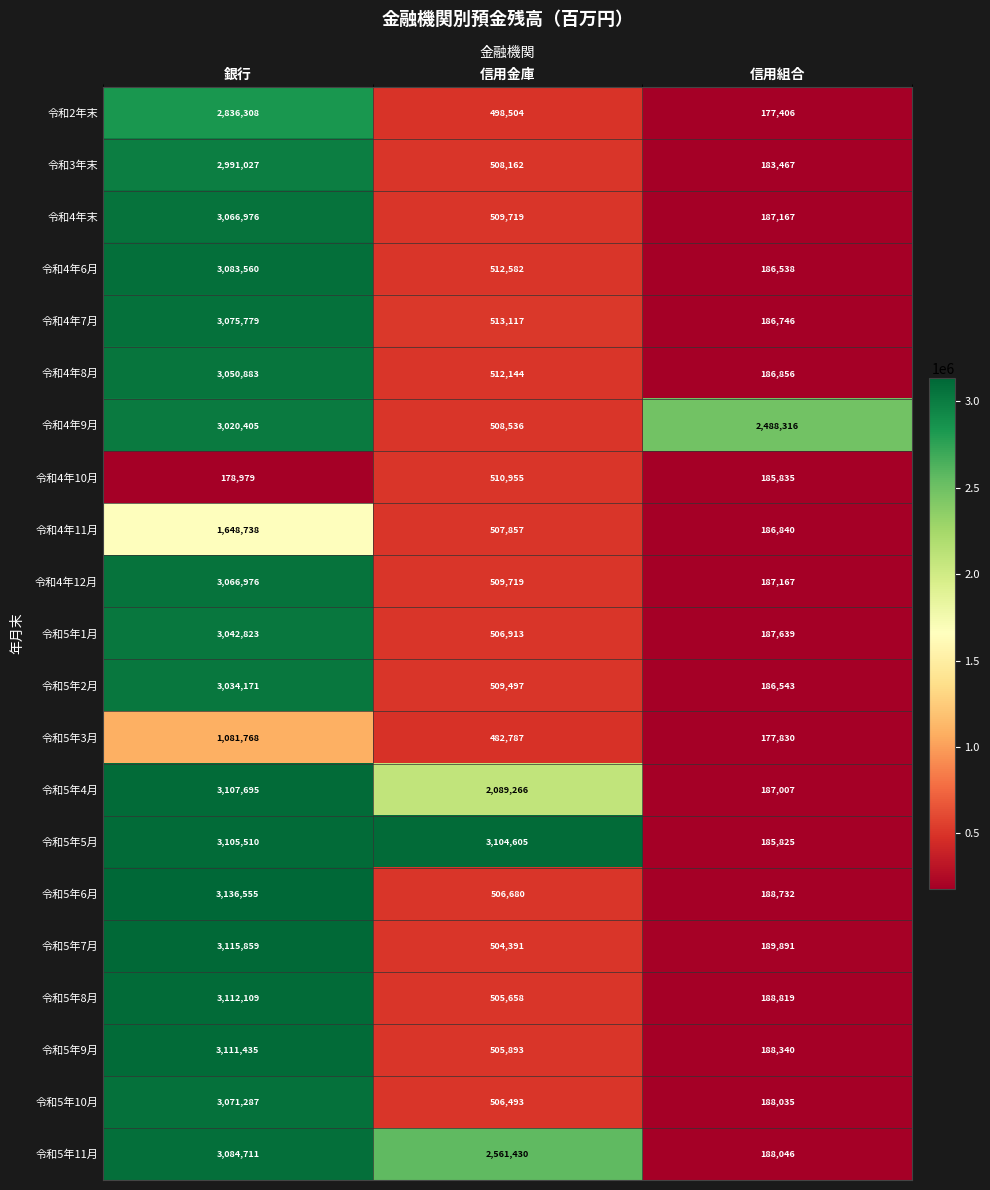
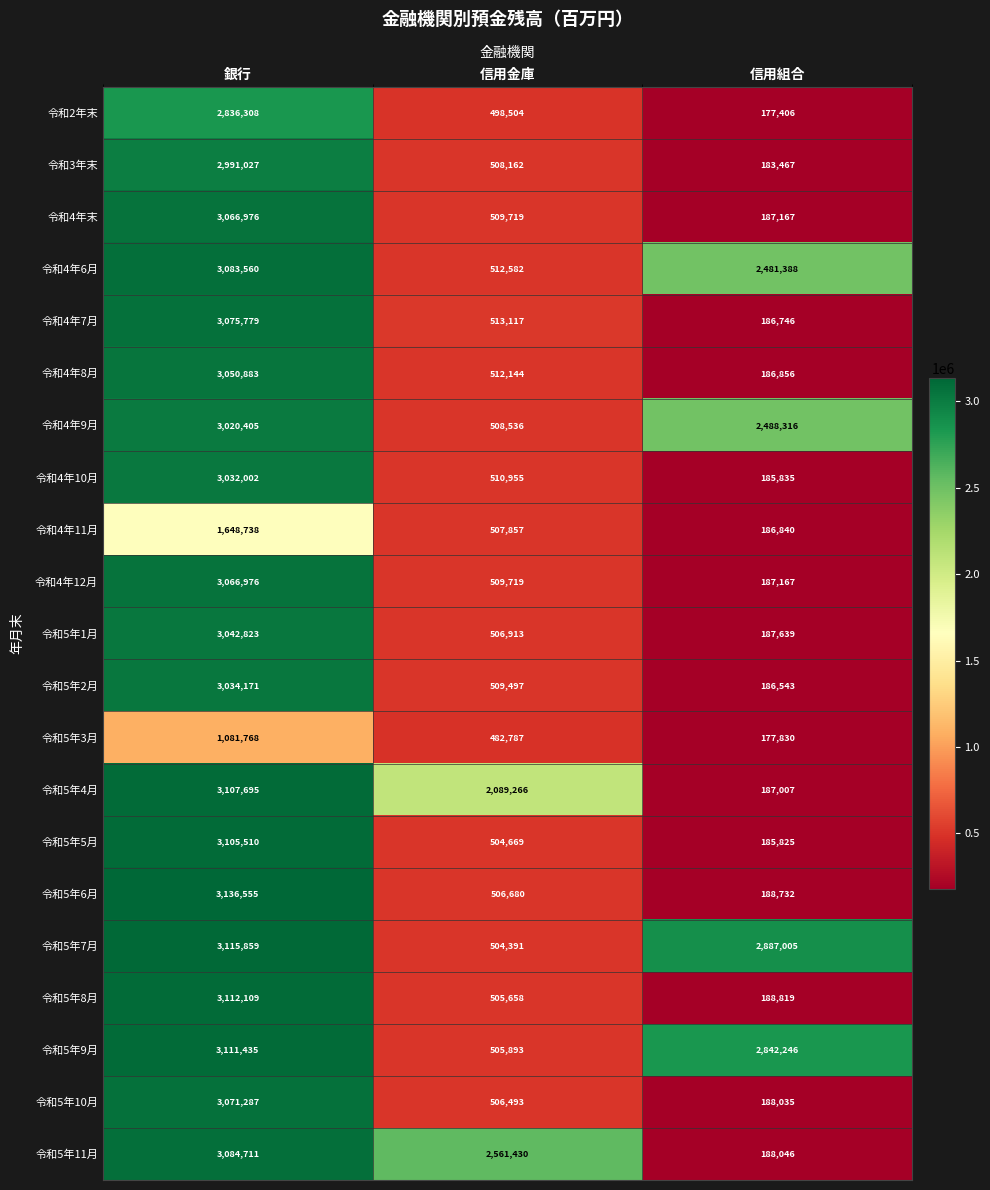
令和4年6月, 信用組合: 186,538 -> 2,481,388
令和4年10月, 銀行: 178,979 -> 3,032,002
令和5年5月, 信用金庫: 3,104,605 -> 504,669
令和5年7月, 信用組合: 189,891 -> 2,887,005
令和5年9月, 信用組合: 188,340 -> 2,842,246
